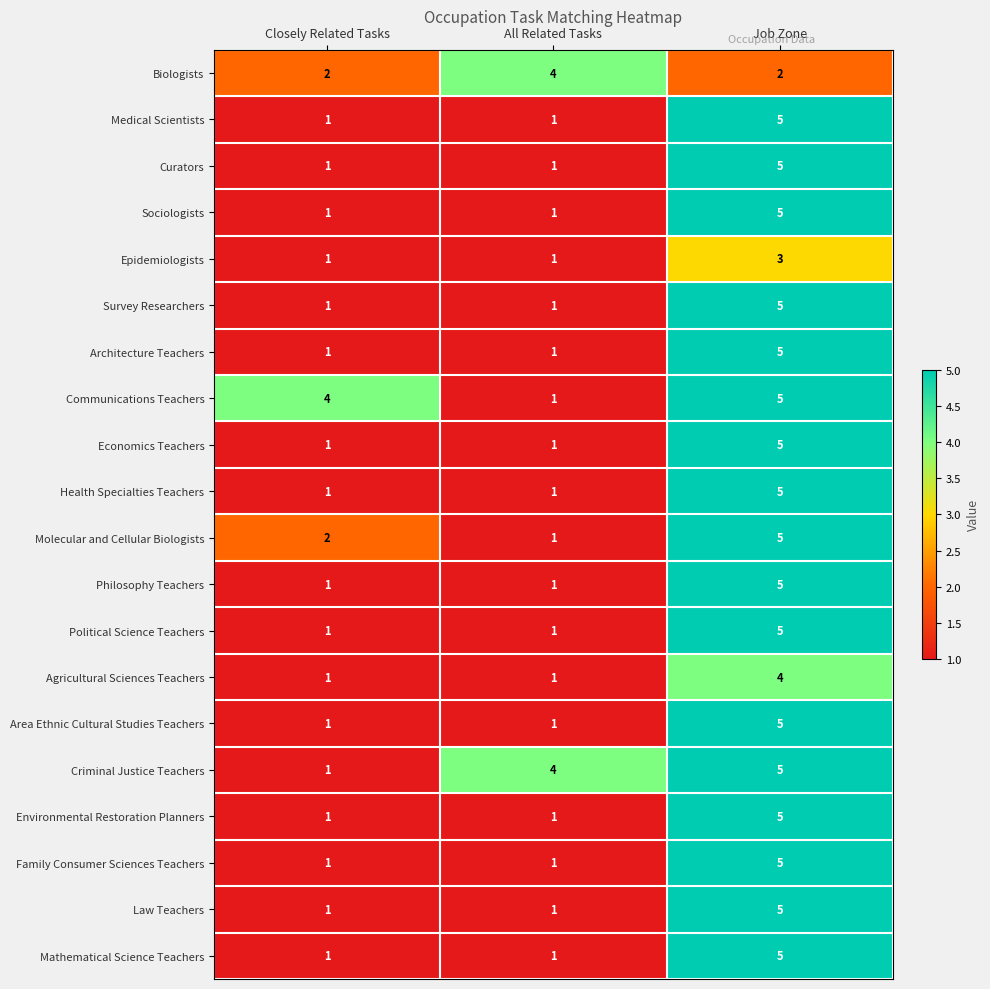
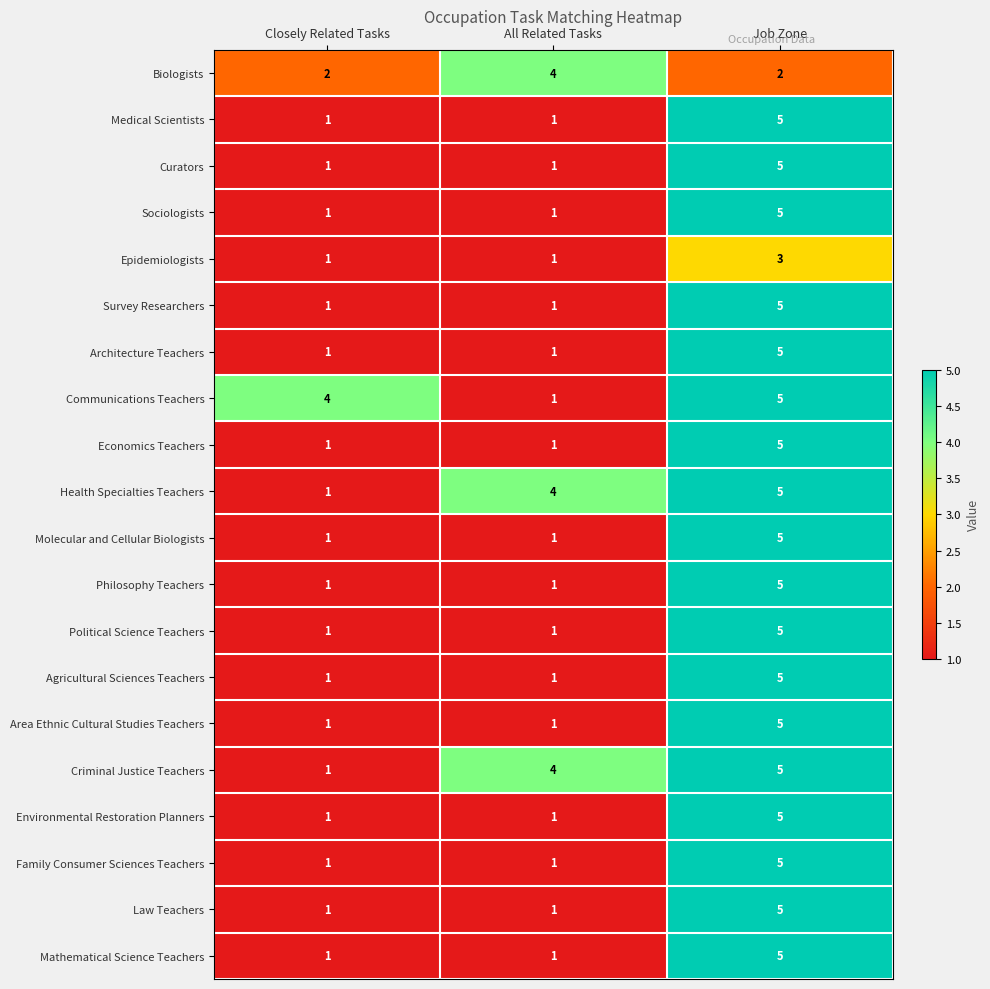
Health Specialties Teachers, All Related Tasks: 1 -> 4
Molecular and Cellular Biologists, Closely Related Tasks: 2 -> 1
Agricultural Sciences Teachers, Job Zone: 4 -> 5
